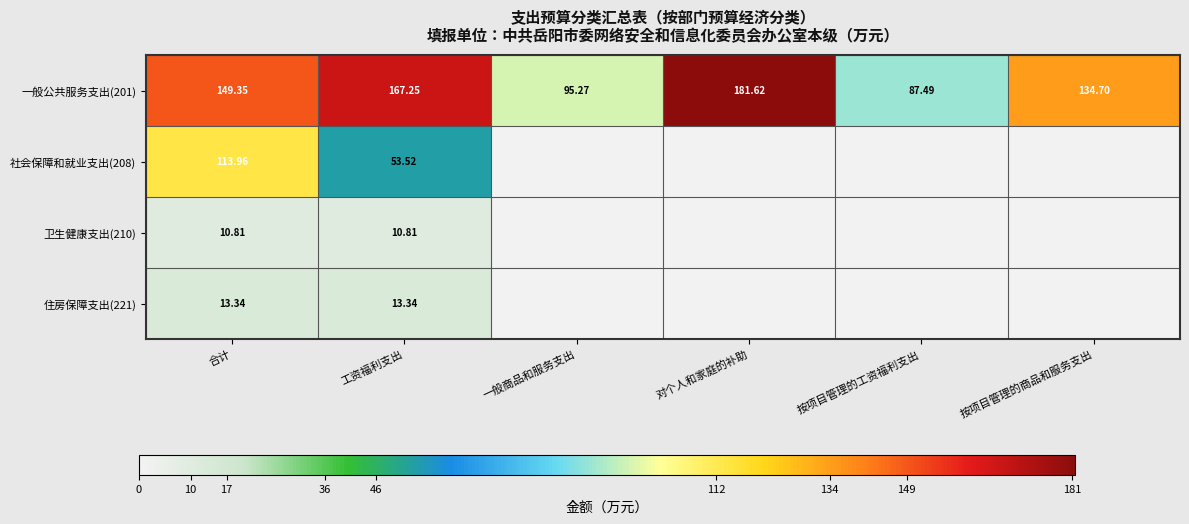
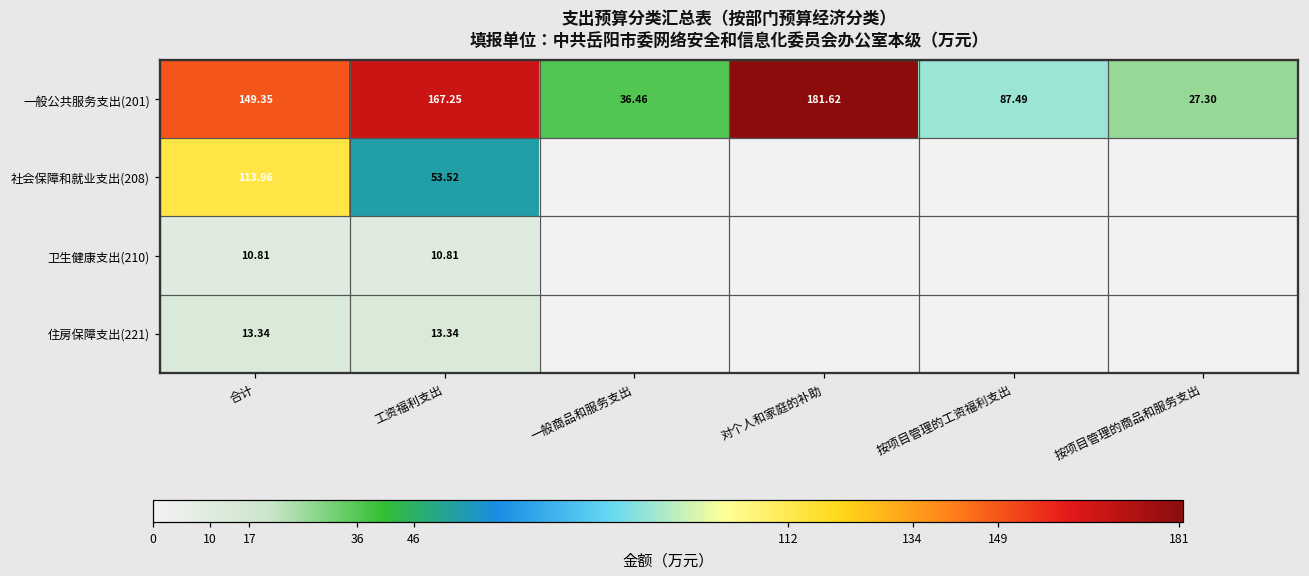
一般公共服务支出(201), 一般商品和服务支出: 95.27 -> 36.46
一般公共服务支出(201), 按项目管理的商品和服务支出: 134.70 -> 27.30
